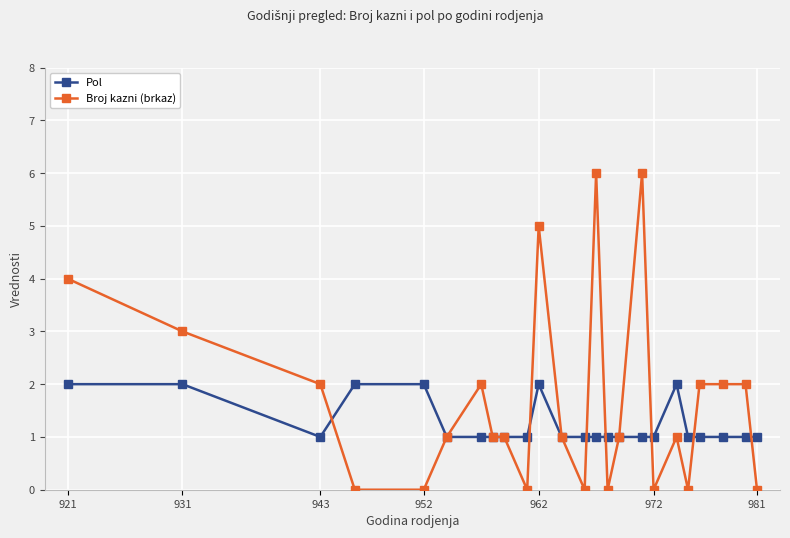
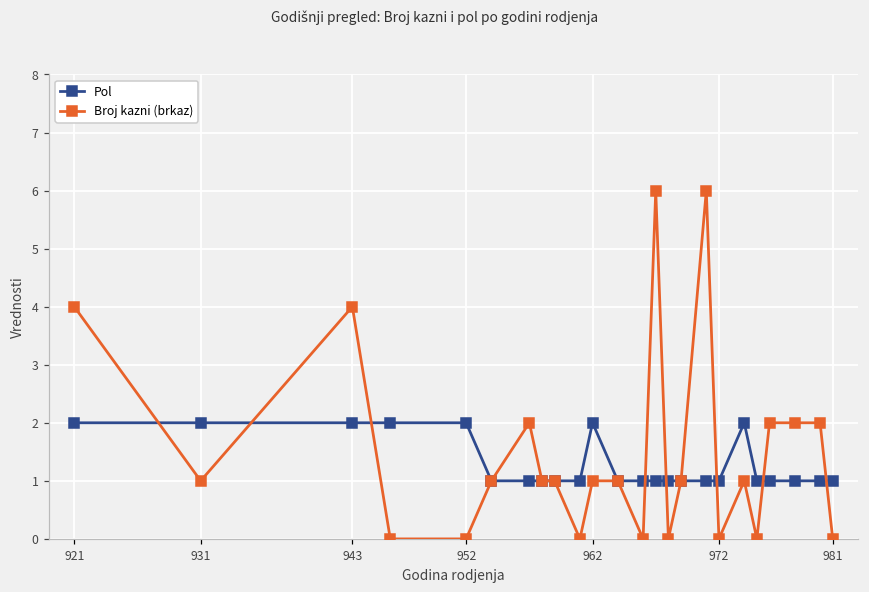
Broj kazni (brkaz), 931: 3 -> 1
Pol, 943: 1 -> 2
Broj kazni (brkaz), 943: 2 -> 4
Broj kazni (brkaz), 962: 5 -> 1
